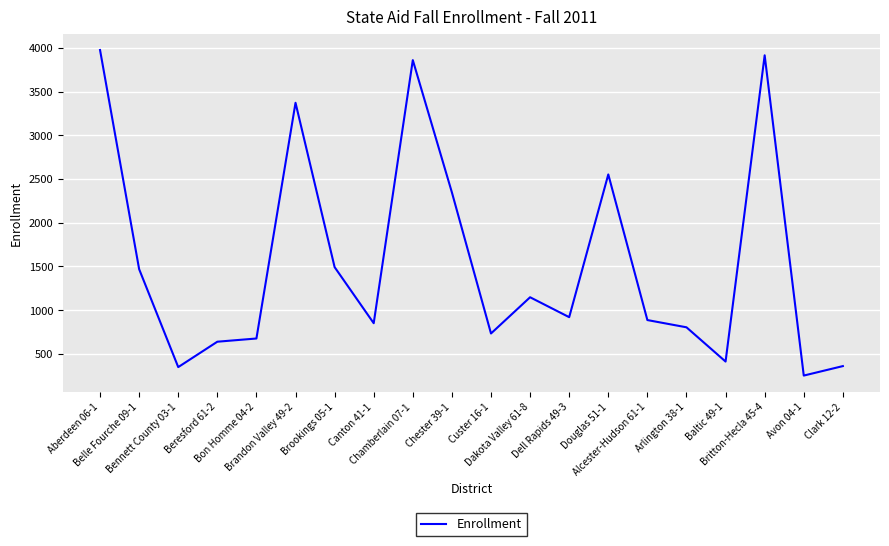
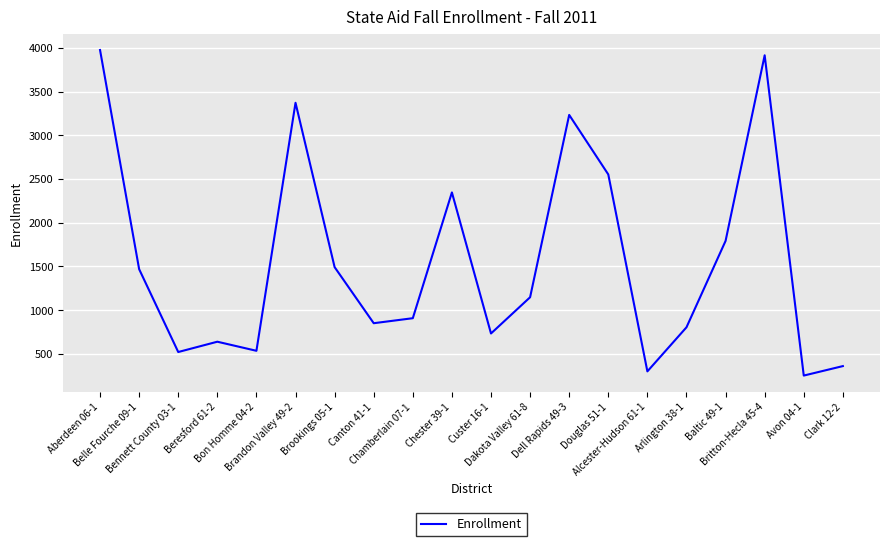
Bennett County 03-1: 300 -> 500
Bon Homme 04-2: 700 -> 500
Chamberlain 07-1: 3900 -> 900
Dell Rapids 49-3: 900 -> 3200
Alcester-Hudson 61-1: 900 -> 300
Baltic 49-1: 400 -> 1800
